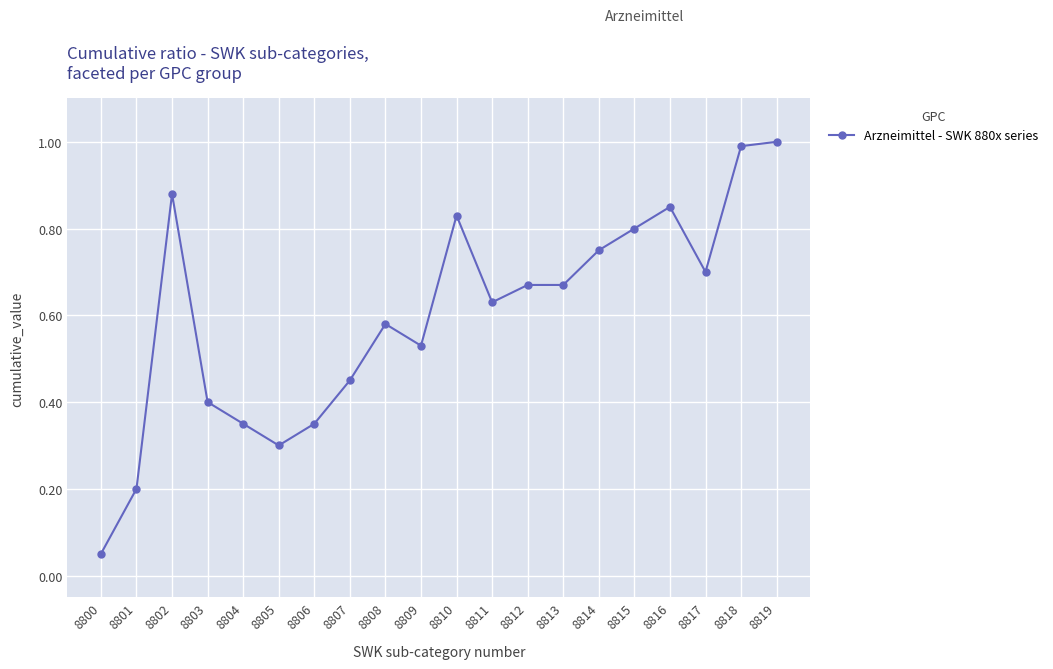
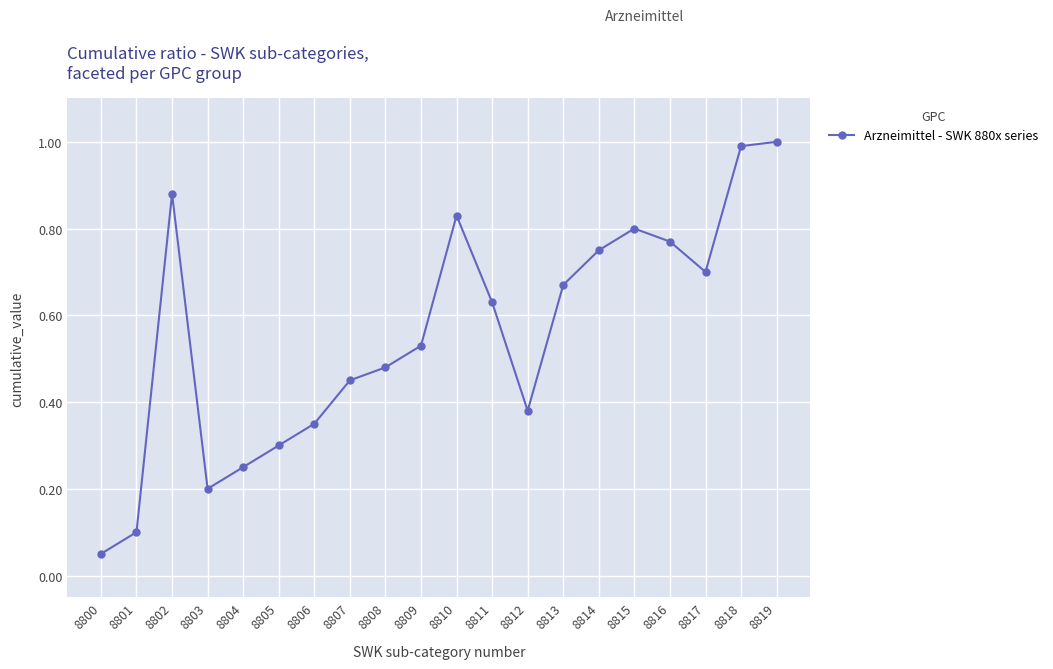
8801: 0.2 -> 0.1
8803: 0.4 -> 0.2
8804: 0.35 -> 0.25
8808: 0.58 -> 0.48
8812: 0.67 -> 0.38
8816: 0.85 -> 0.77
